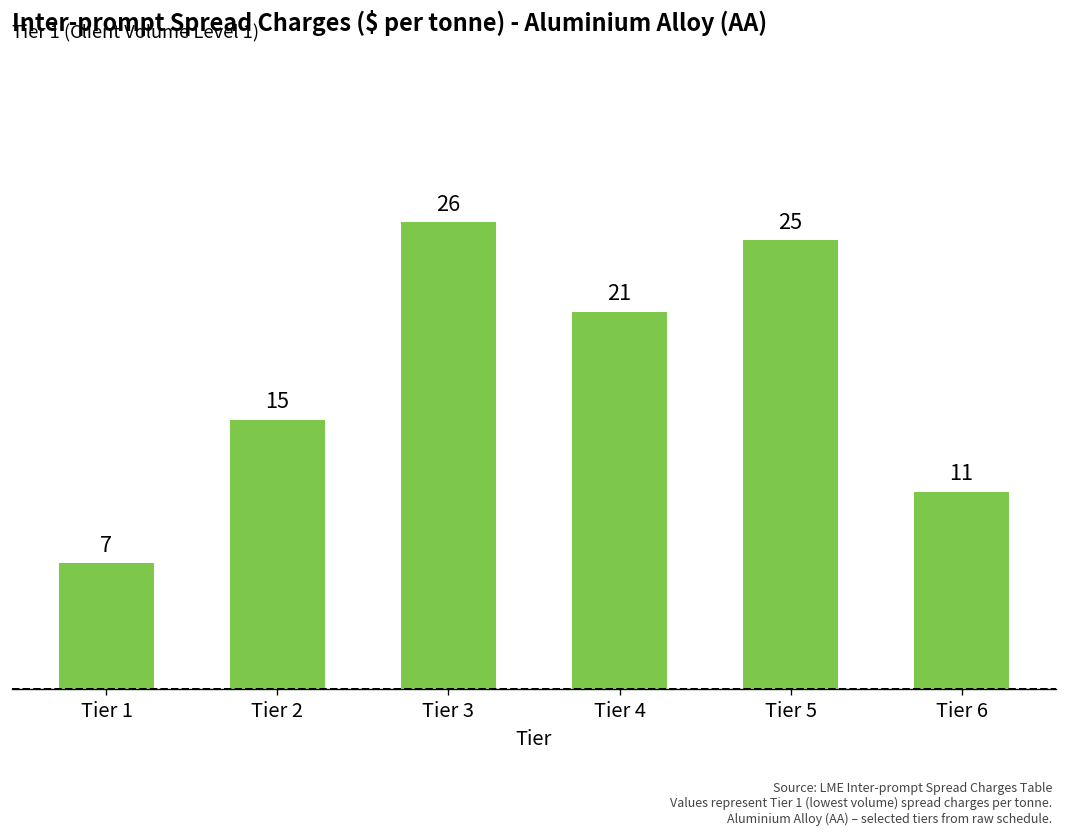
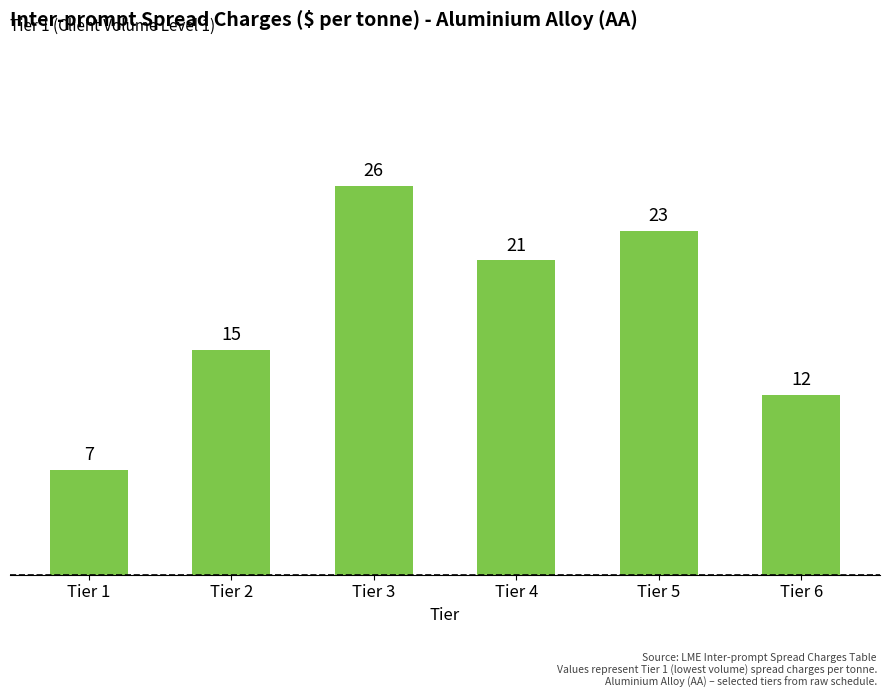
Tier 5: 25 -> 23
Tier 6: 11 -> 12
